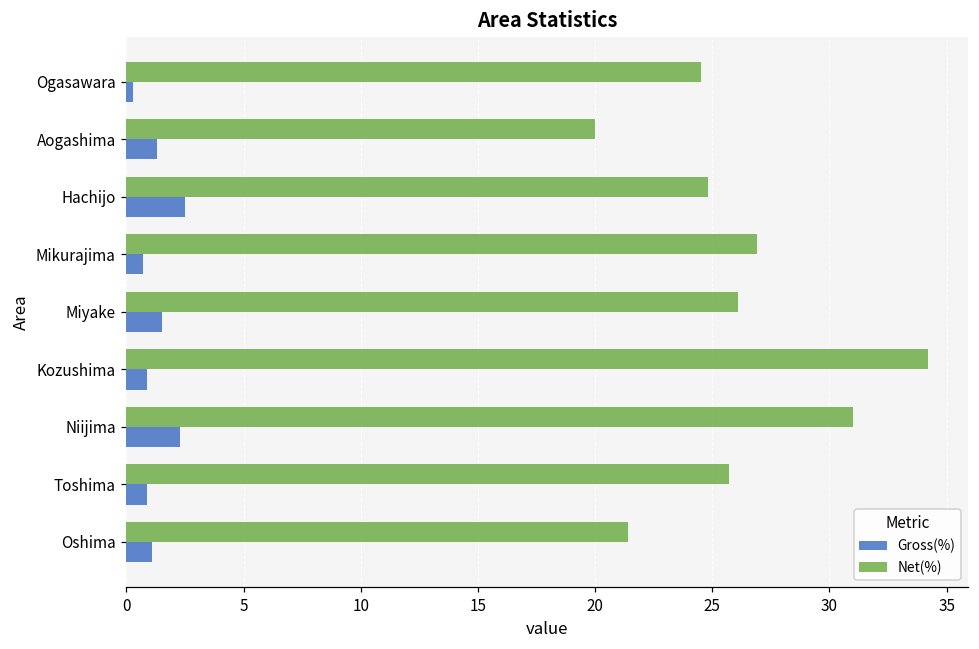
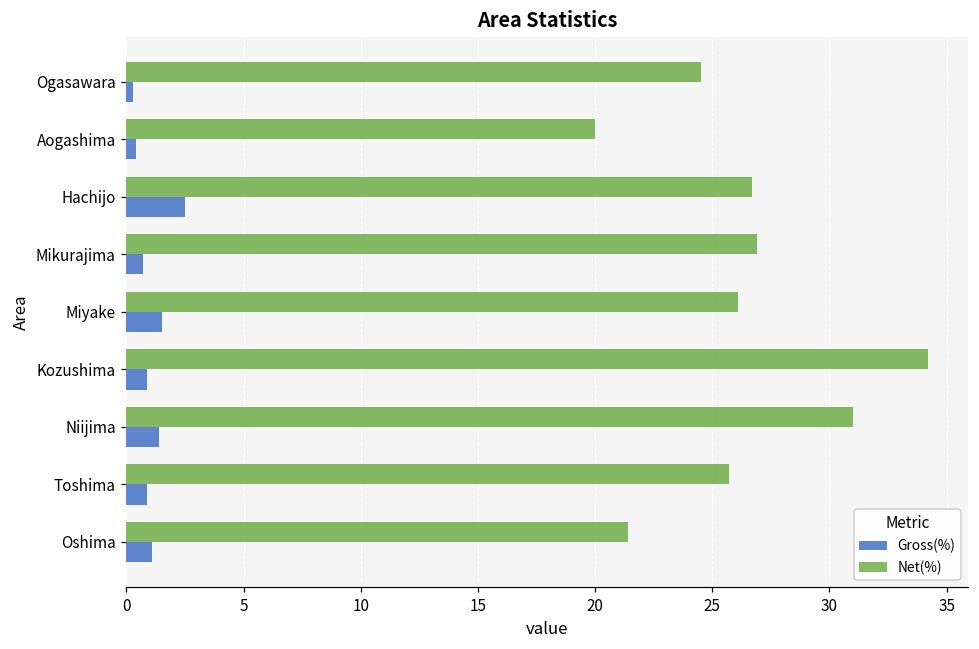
Gross(%), Aogashima: 1.3 -> 0.4
Net(%), Hachijo: 24.8 -> 26.7
Gross(%), Niijima: 2.3 -> 1.4
